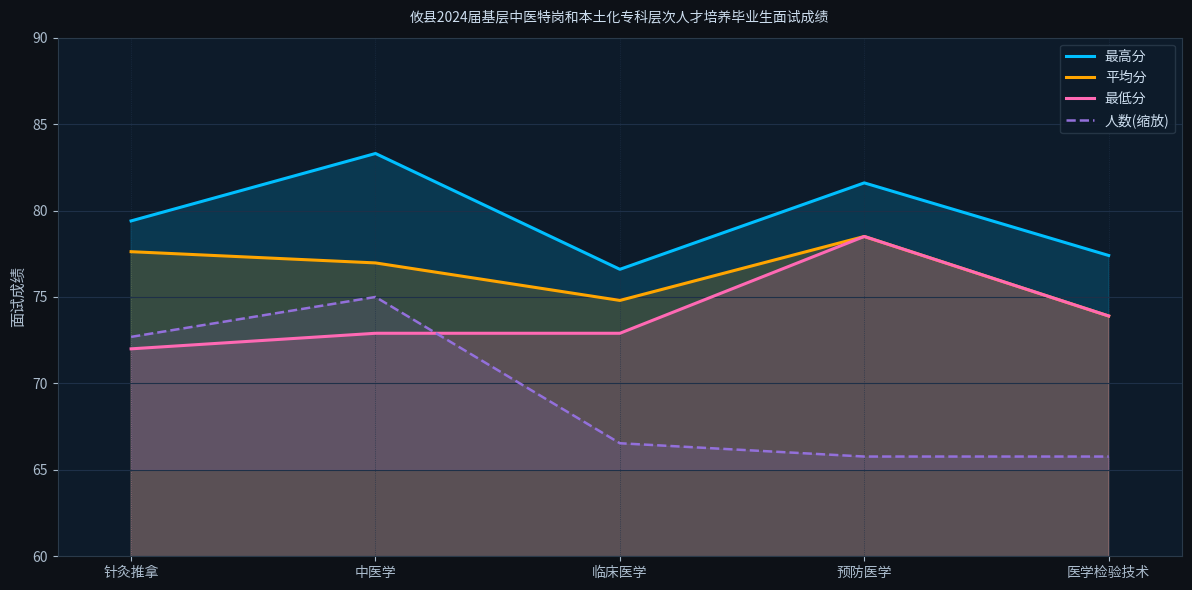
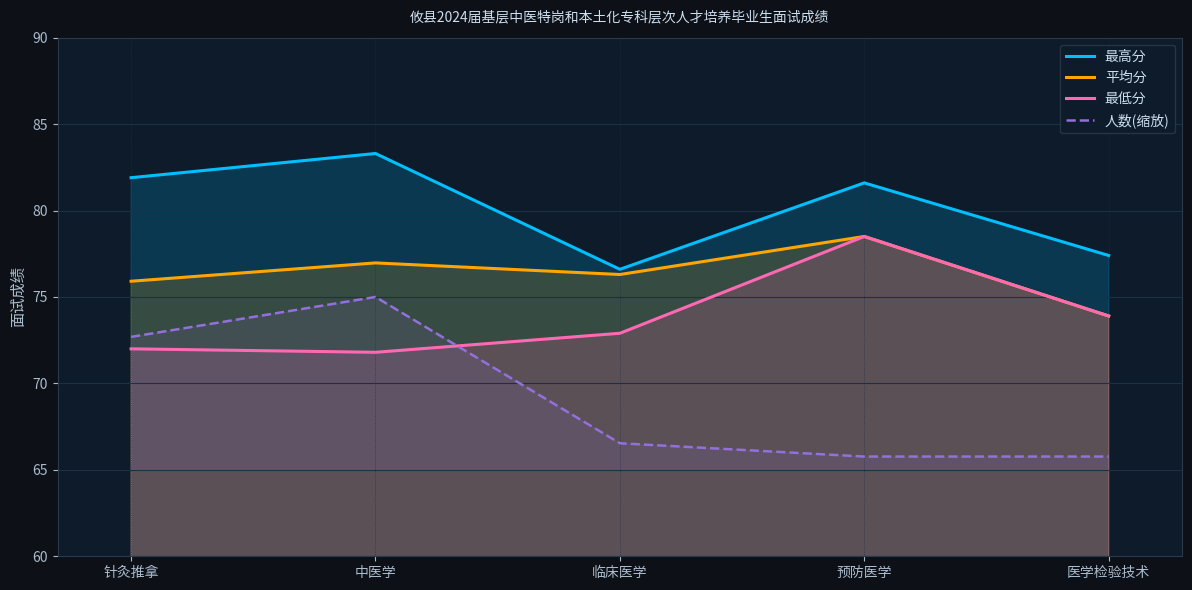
最高分, 针灸推拿: 79.4 -> 81.9
平均分, 针灸推拿: 77.6 -> 75.9
最低分, 中医学: 72.9 -> 71.8
平均分, 临床医学: 74.8 -> 76.3
